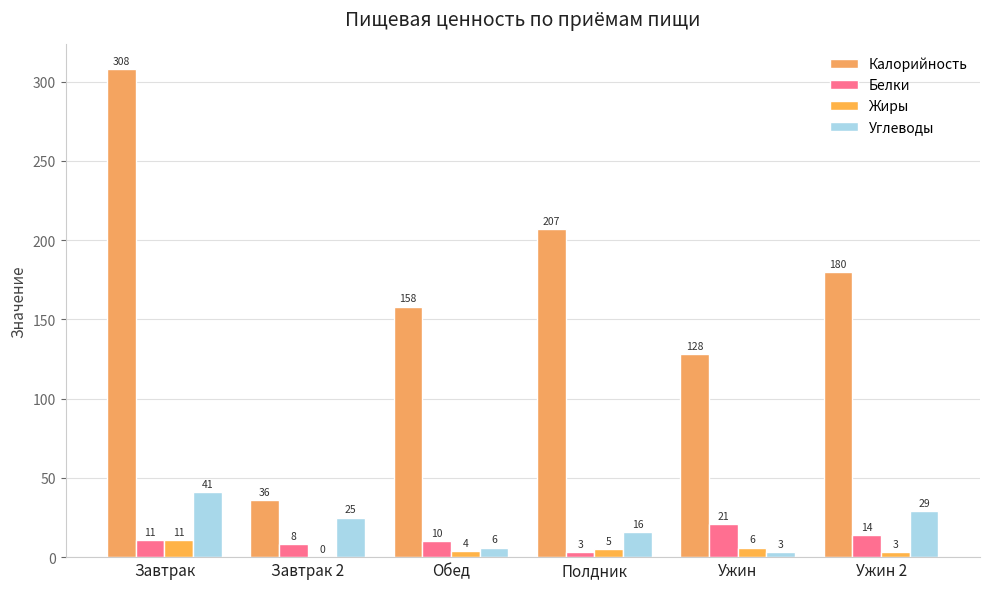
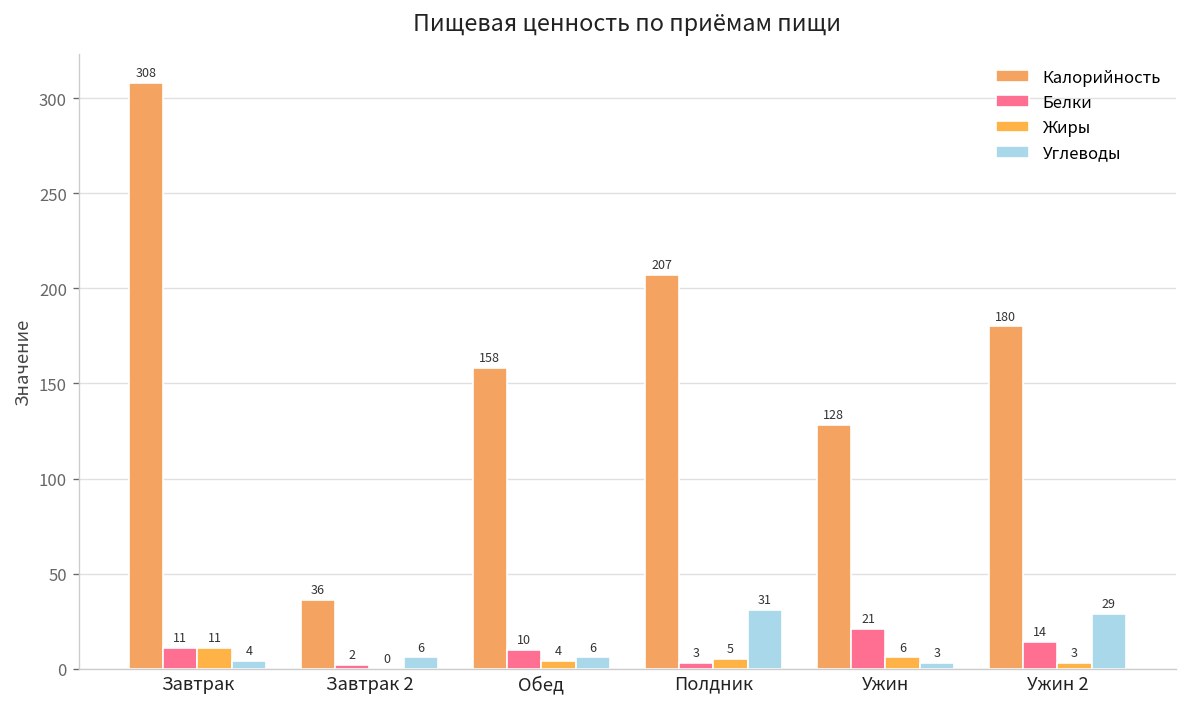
Углеводы, Завтрак: 41 -> 4
Белки, Завтрак 2: 8 -> 2
Углеводы, Завтрак 2: 25 -> 6
Углеводы, Полдник: 16 -> 31
